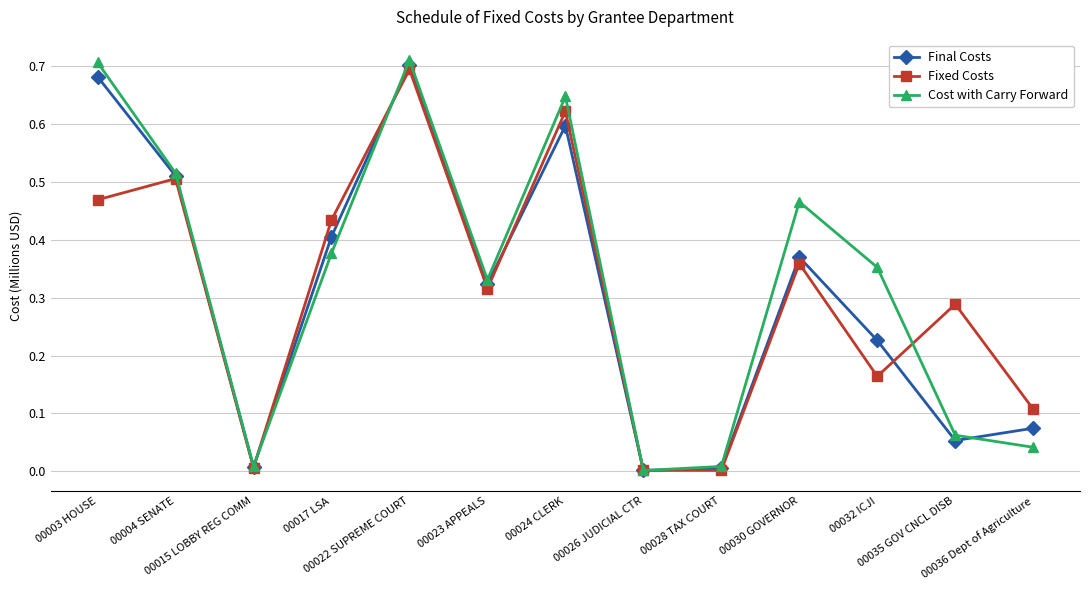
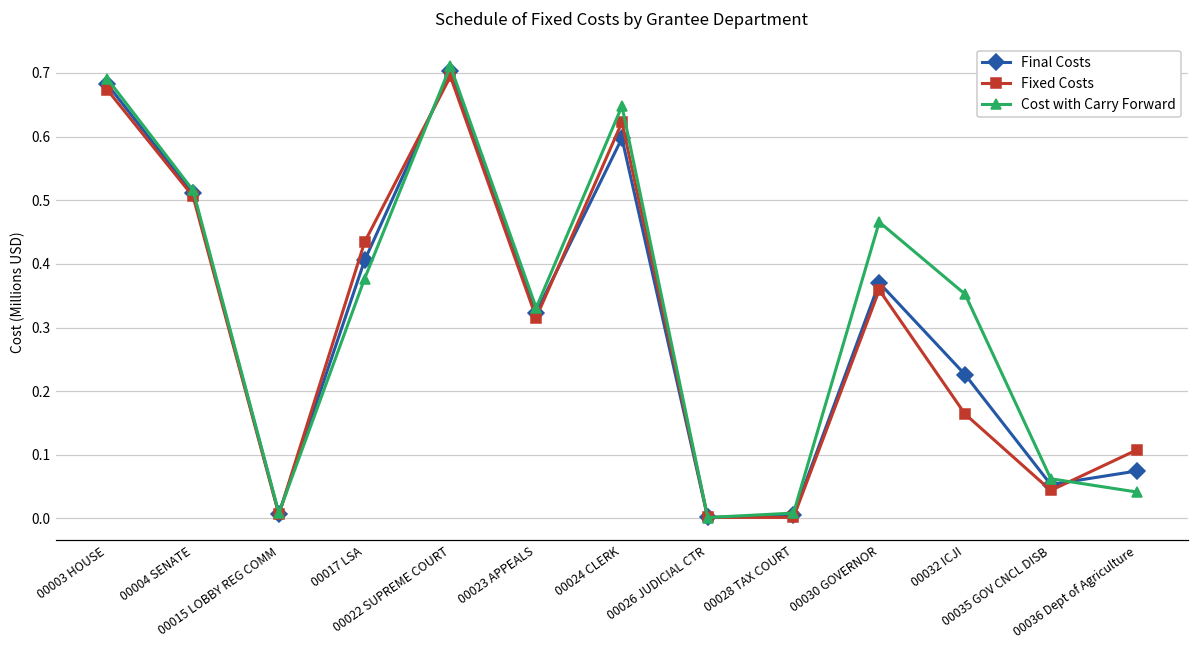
Fixed Costs, 00003 HOUSE: 0.47 -> 0.67
Cost with Carry Forward, 00003 HOUSE: 0.71 -> 0.69
Fixed Costs, 00035 GOV CNCL DISB: 0.29 -> 0.04
